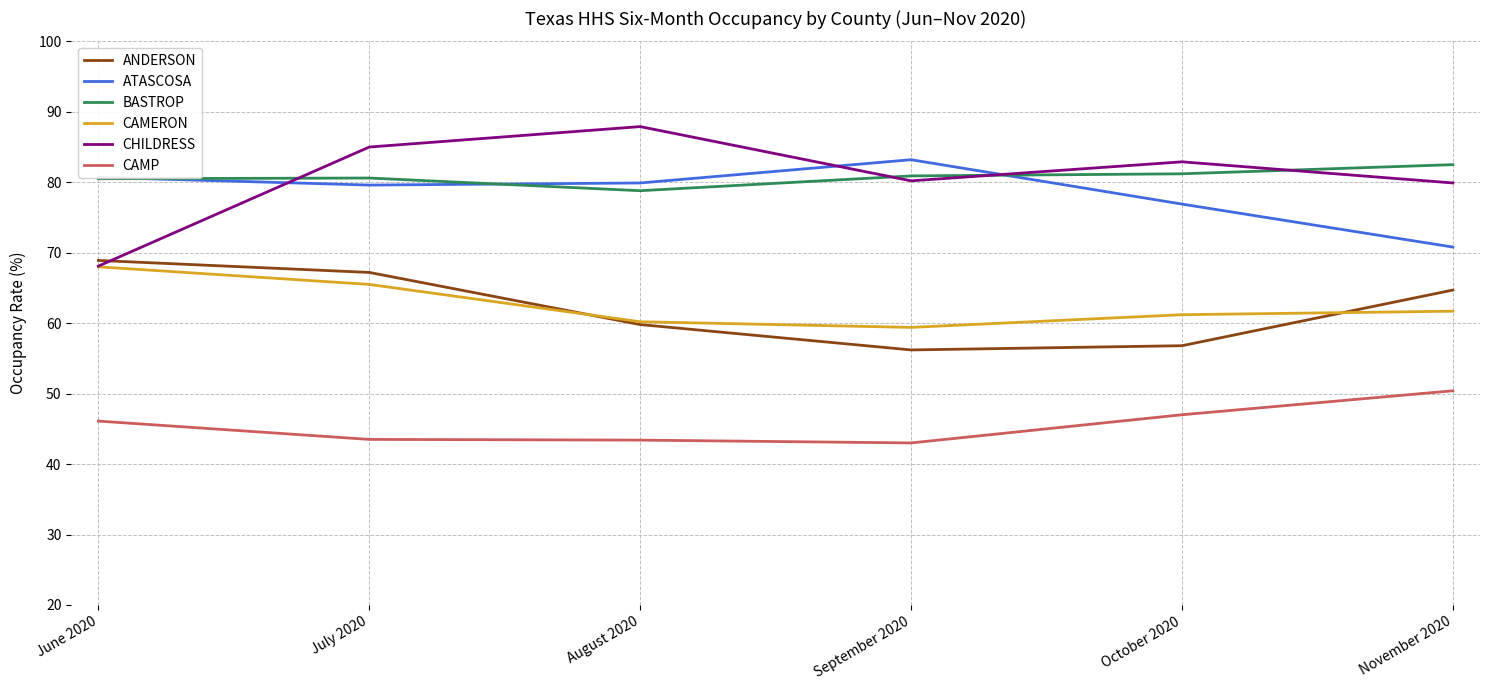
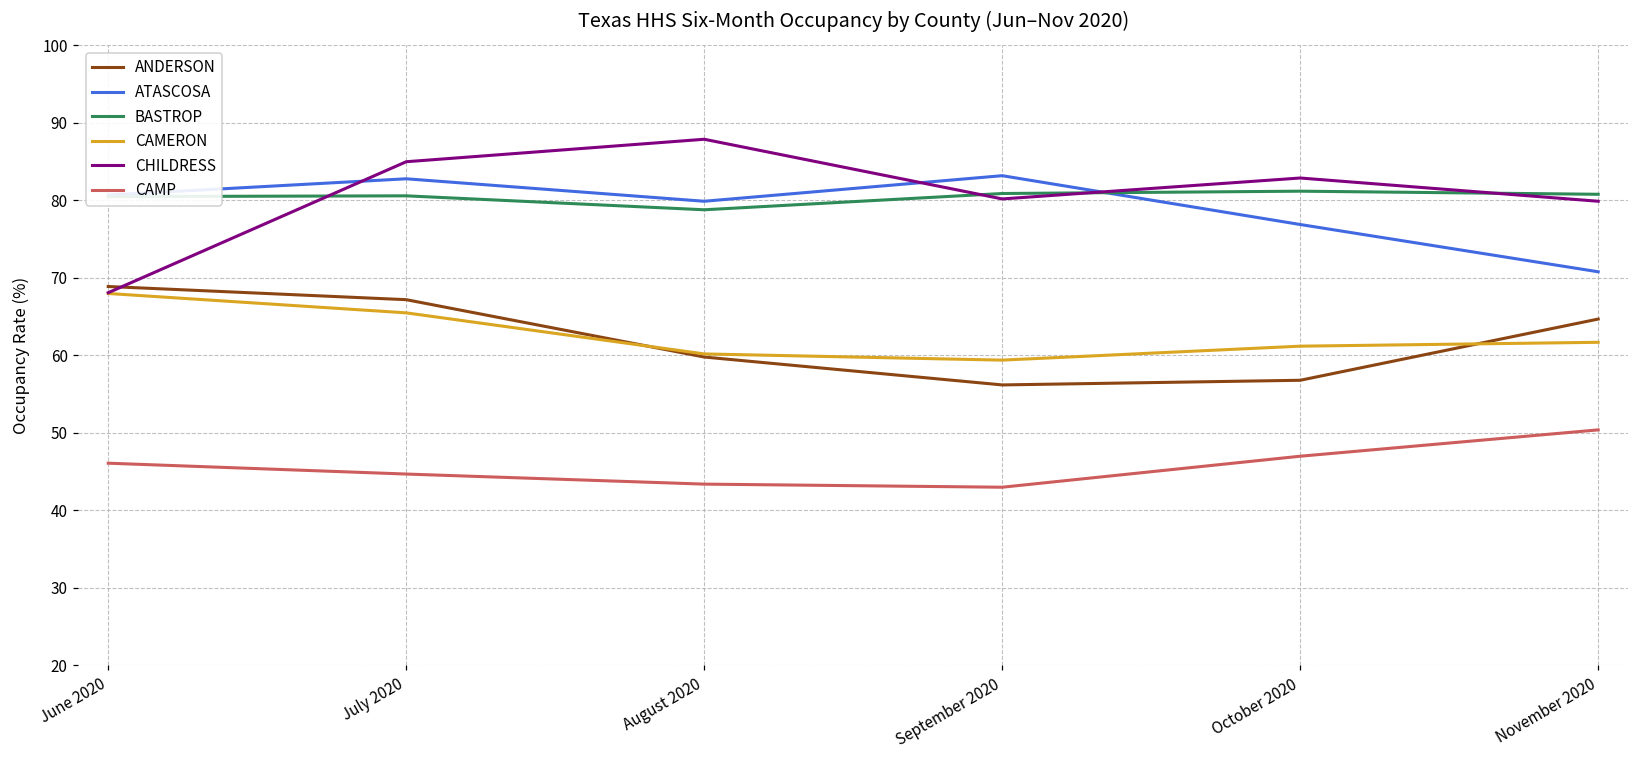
ATASCOSA, July 2020: 80 -> 83
CAMP, July 2020: 44 -> 45
BASTROP, November 2020: 83 -> 81
